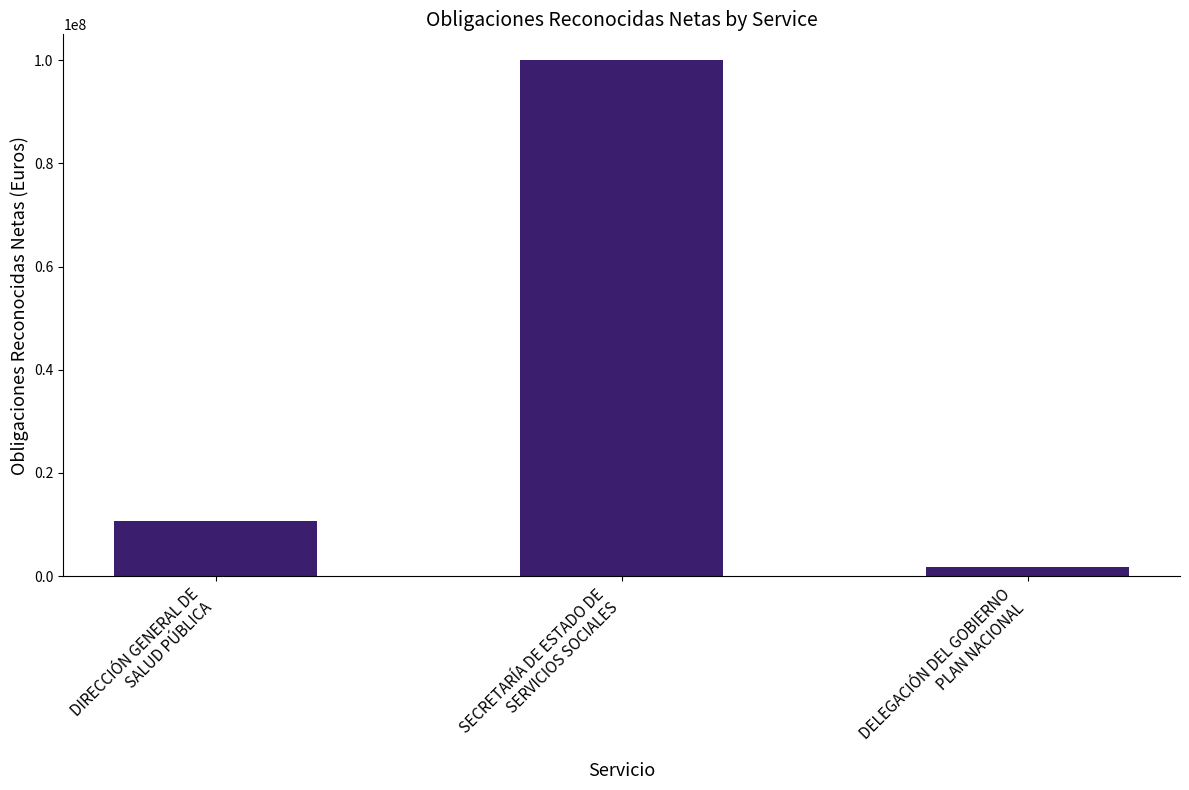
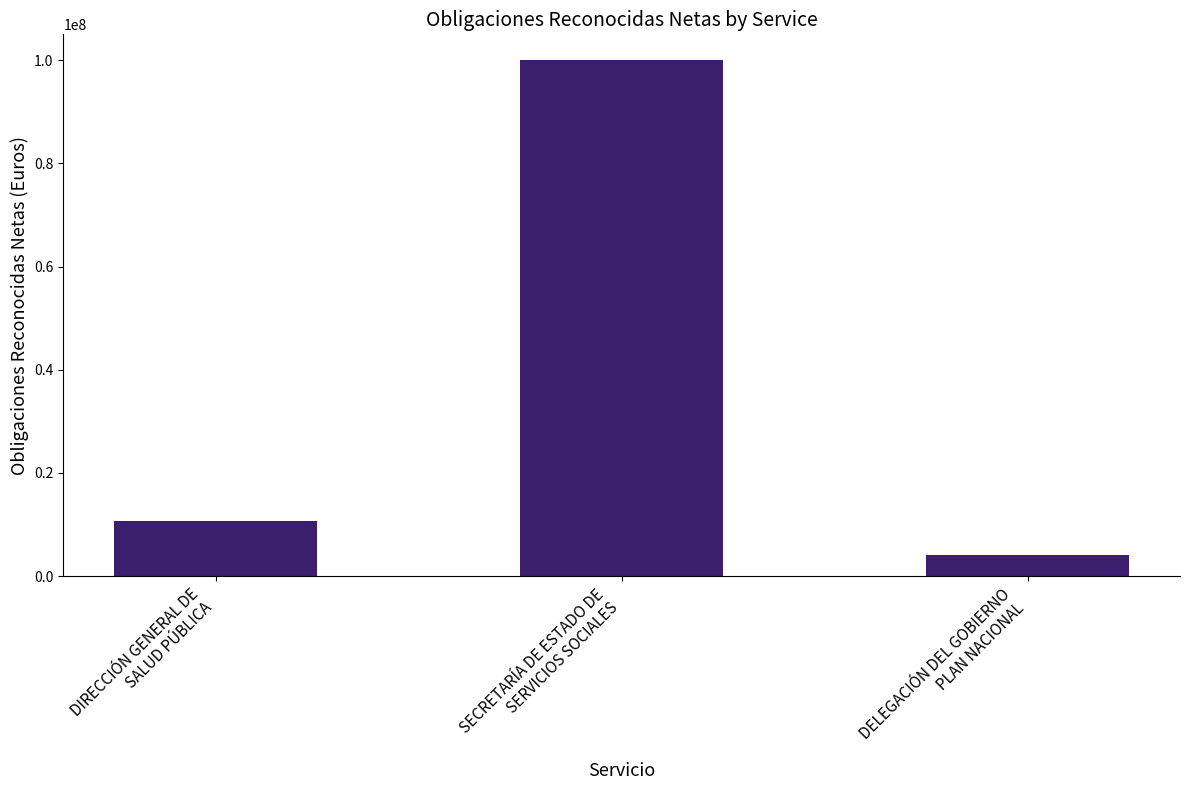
DELEGACIÓN DEL GOBIERNO PLAN NACIONAL: 2000000 -> 4000000
